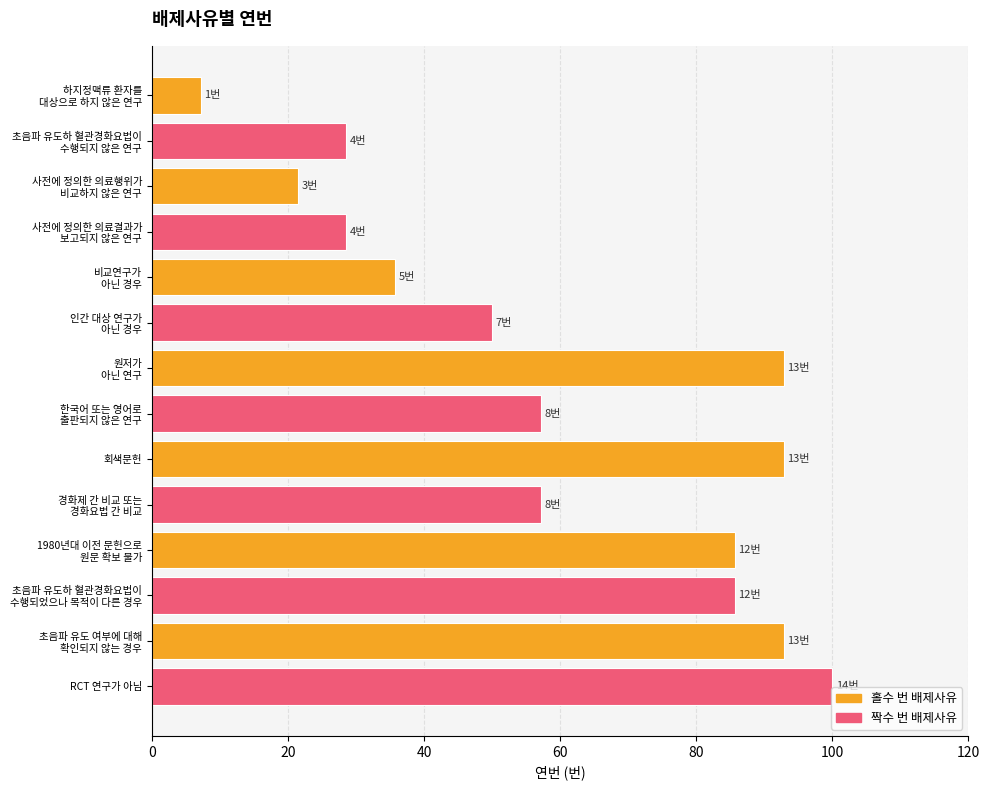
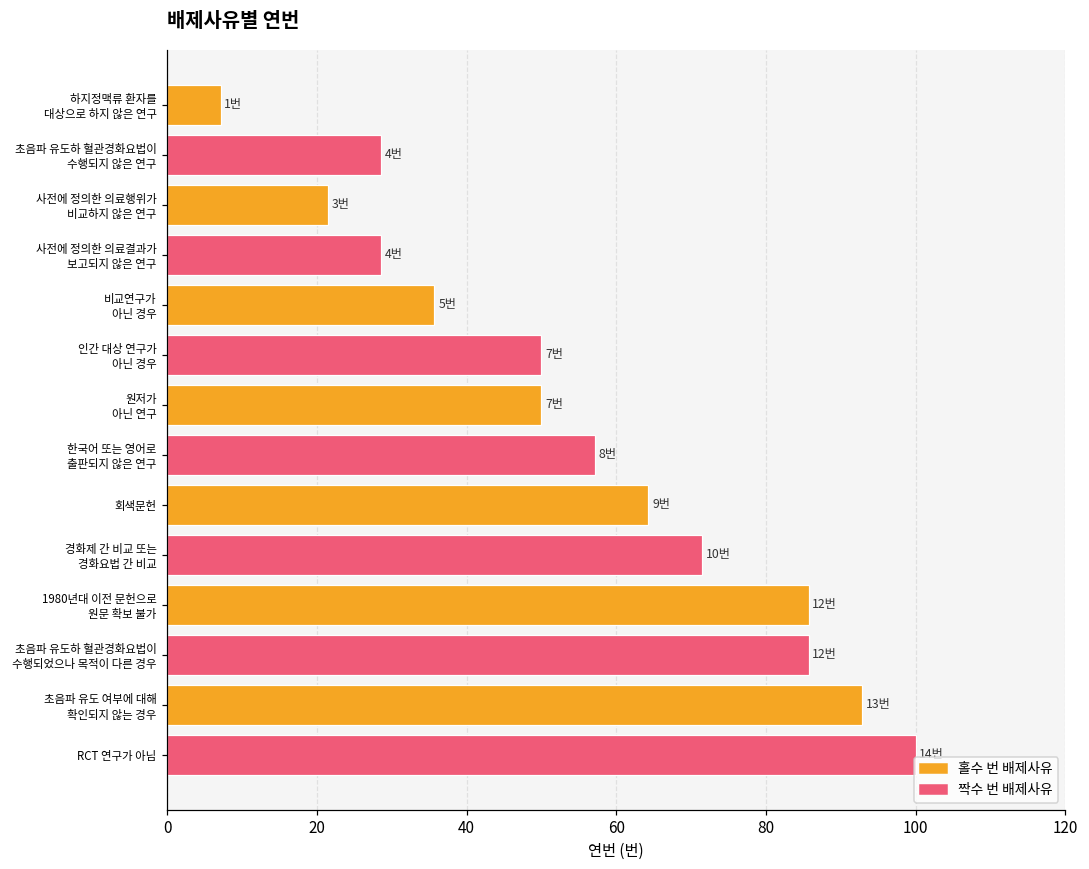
원저가 아닌 연구: 13번 -> 7번
회색문헌: 13번 -> 9번
경화제 간 비교 또는 경화요법 간 비교: 8번 -> 10번
